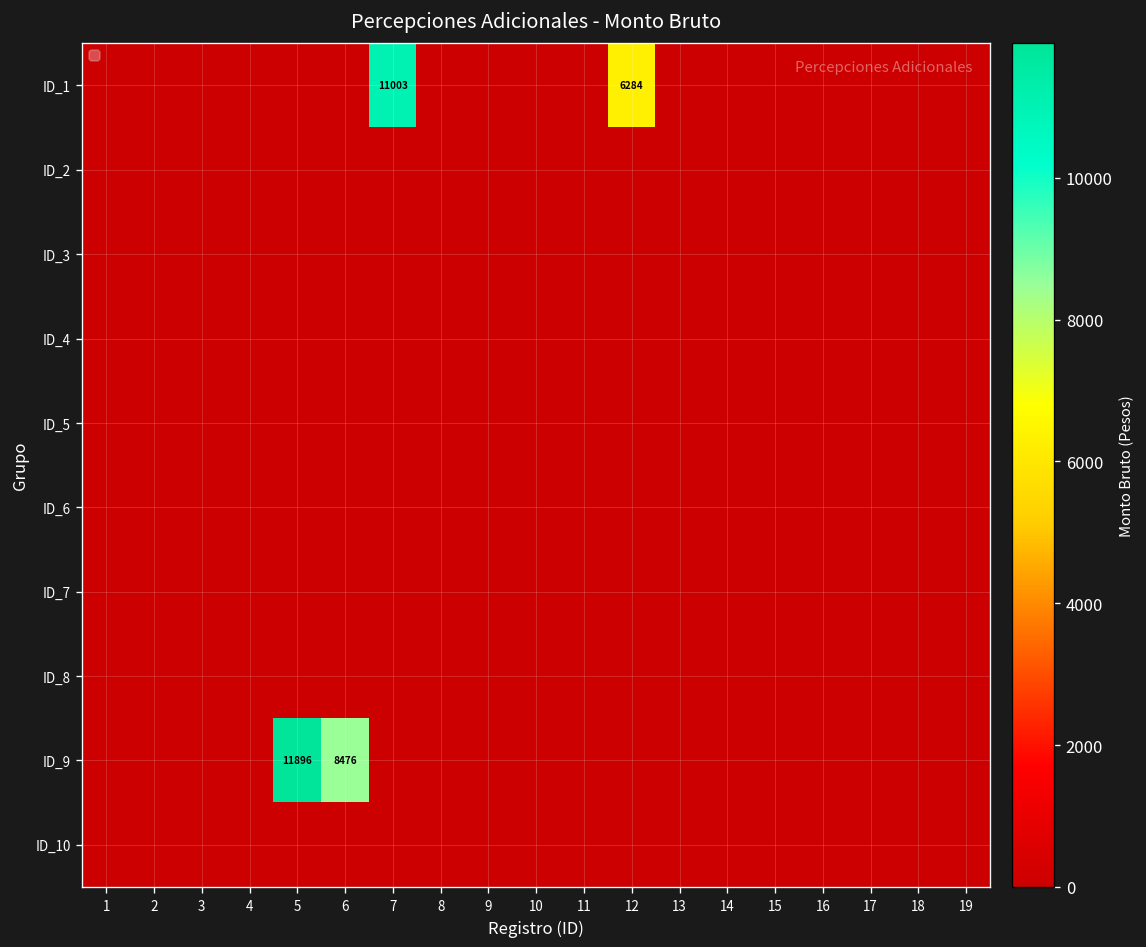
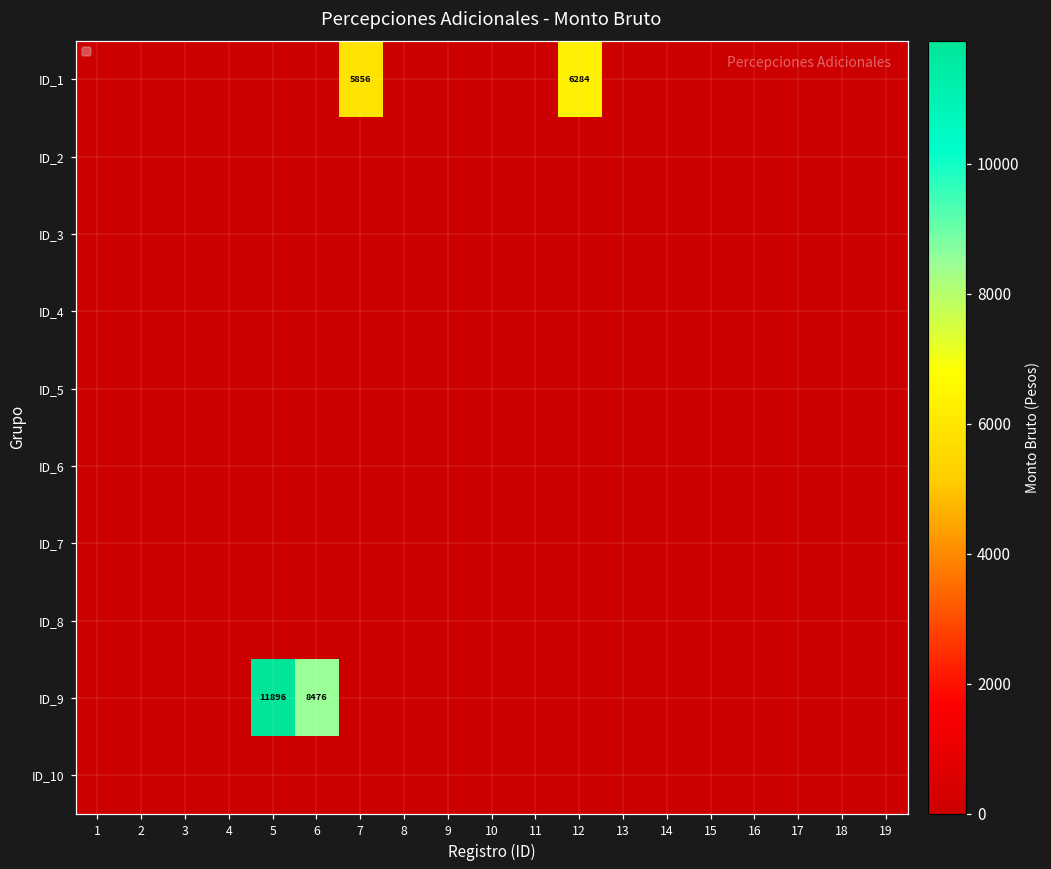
ID_1, 7: 11003 -> 5856
